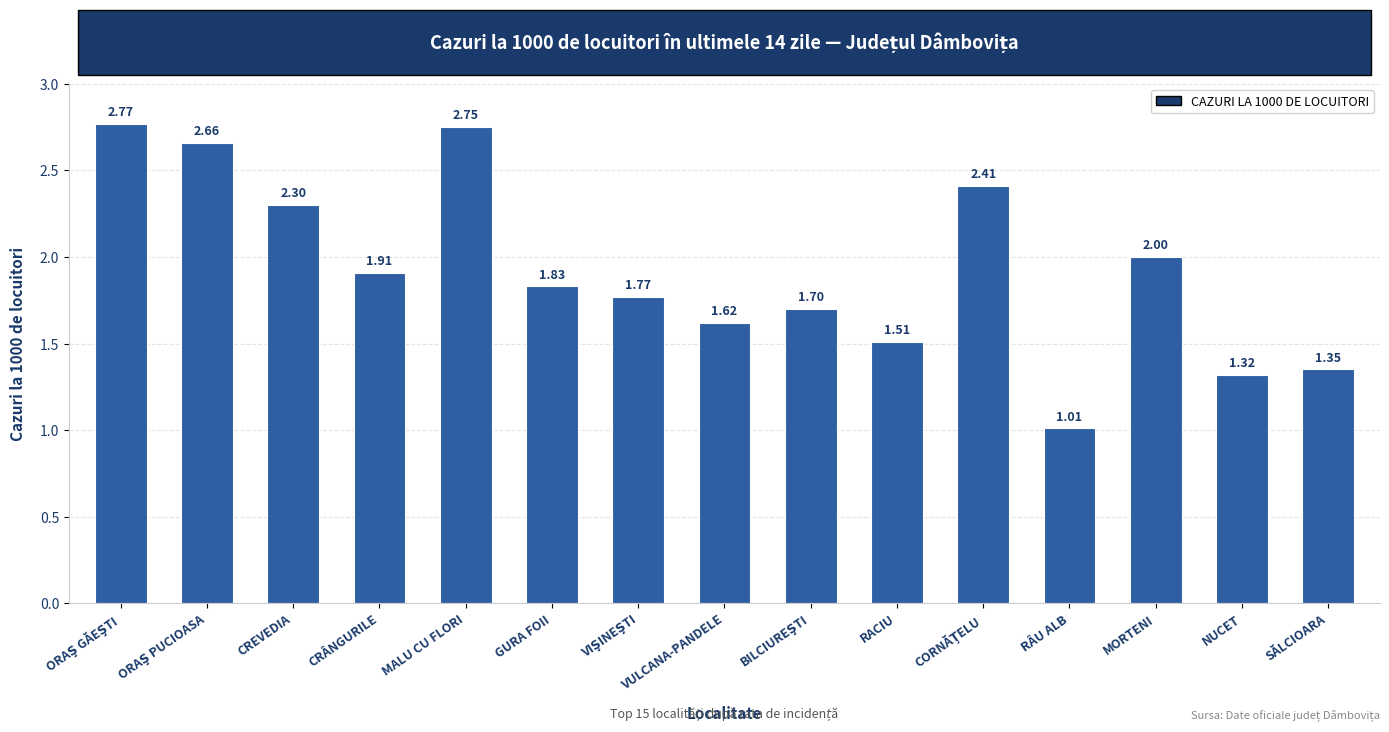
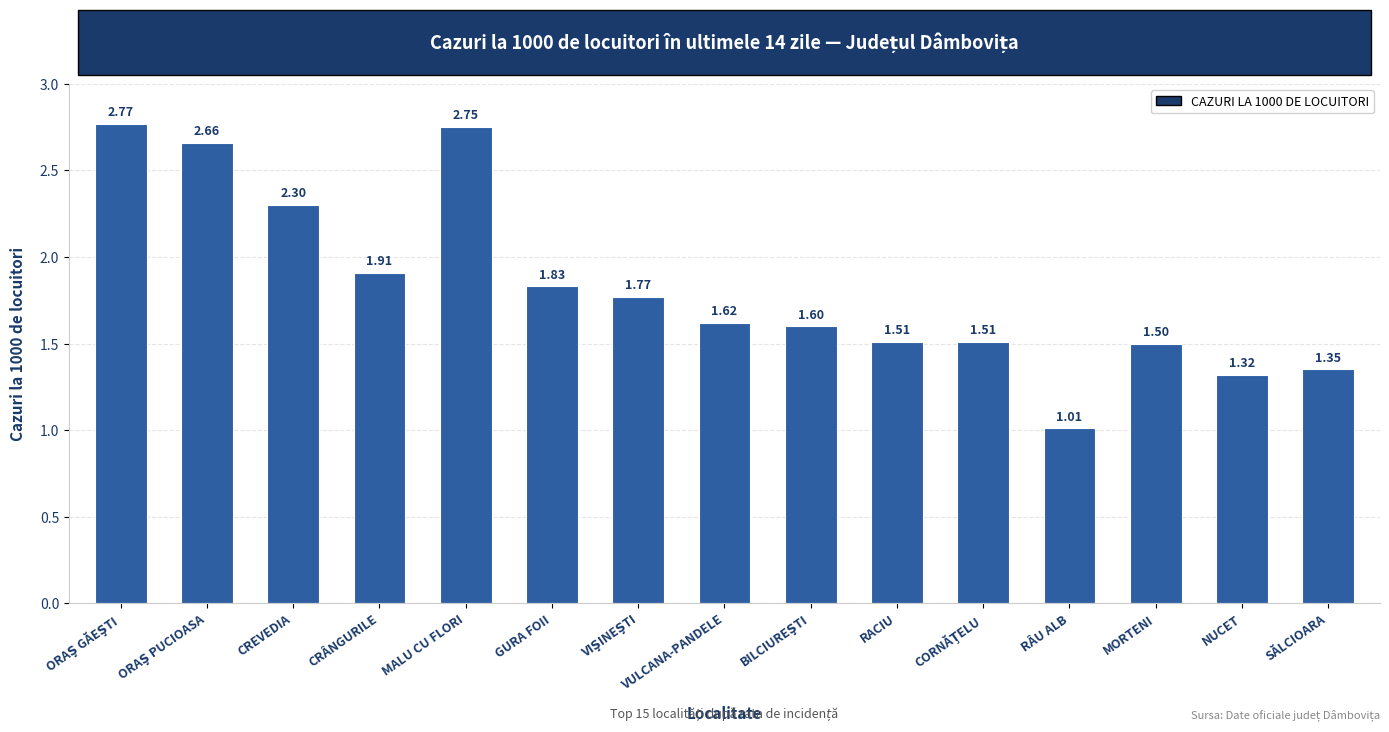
BILCIUREŞTI: 1.70 -> 1.60
CORNĂŢELU: 2.41 -> 1.51
MORTENI: 2.00 -> 1.50
